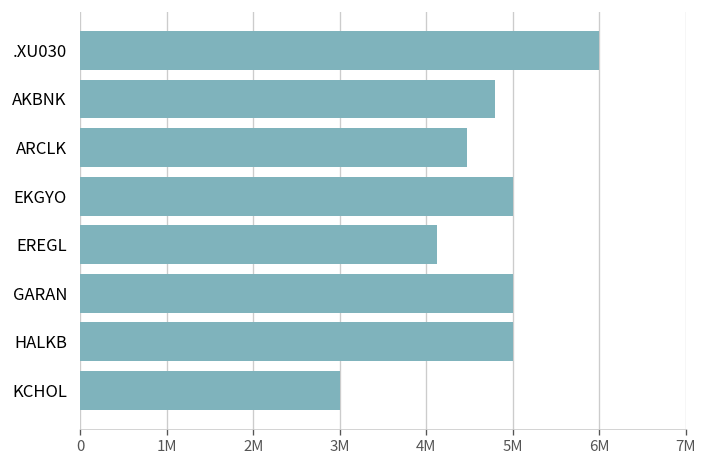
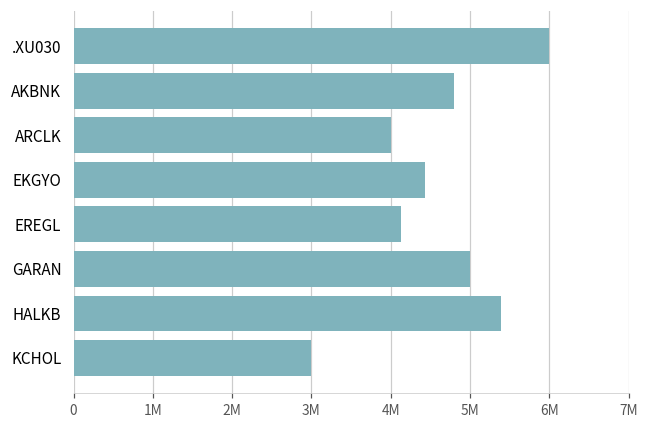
ARCLK: 4500000 -> 4000000
EKGYO: 5000000 -> 4400000
HALKB: 5000000 -> 5400000
